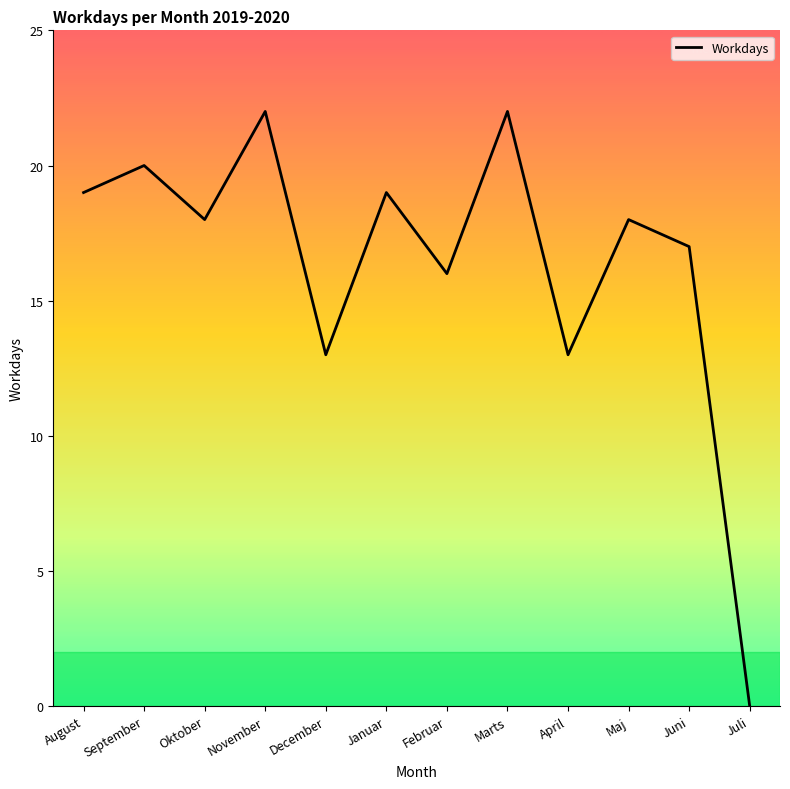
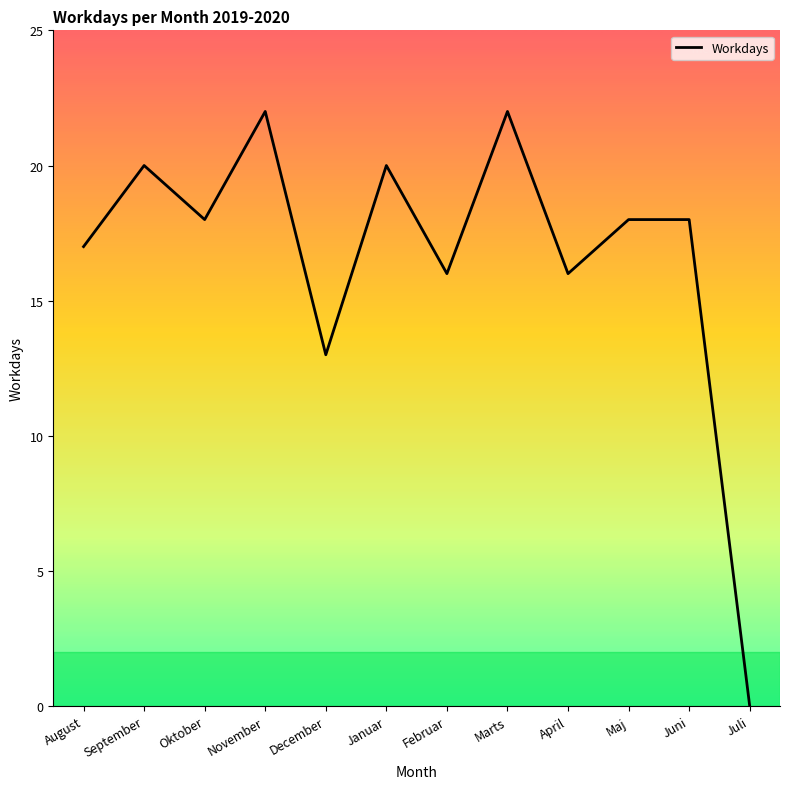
August: 19 -> 17
Januar: 19 -> 20
April: 13 -> 16
Juni: 17 -> 18
